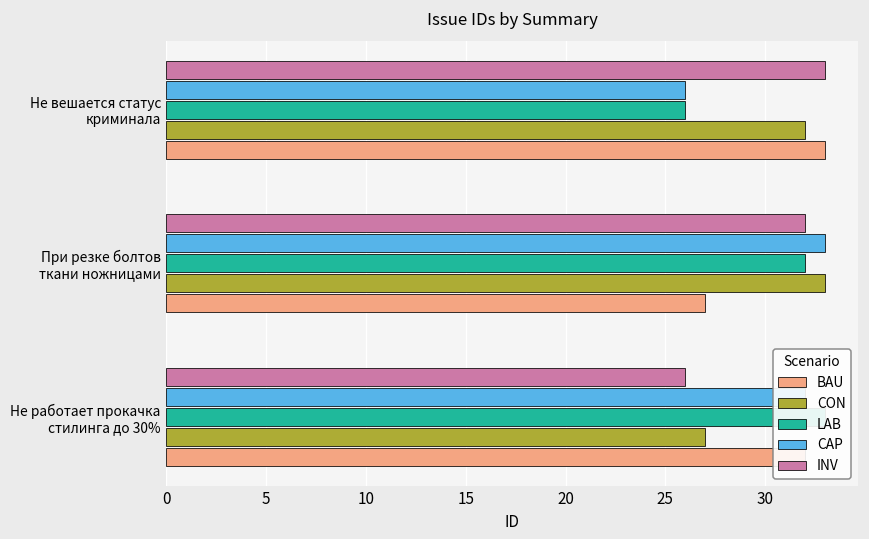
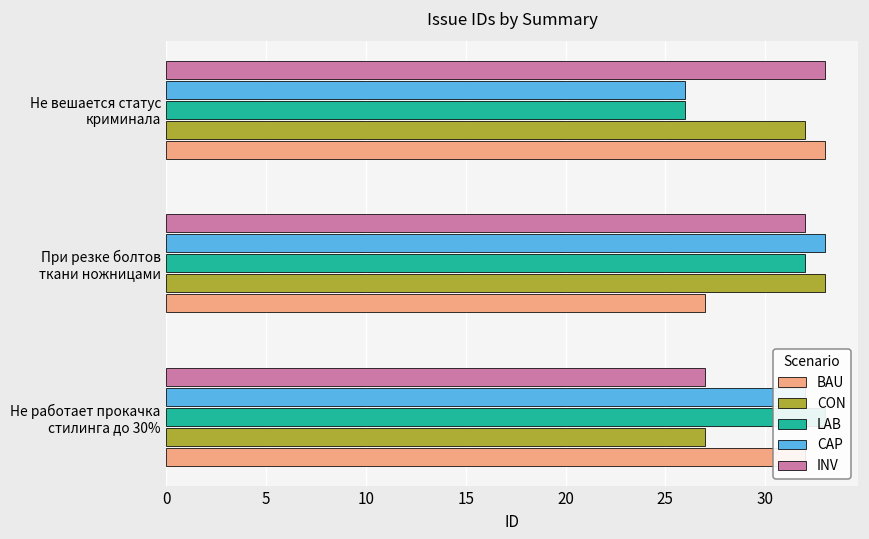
INV, Не работает прокачка стилинга до 30%: 26 -> 27
